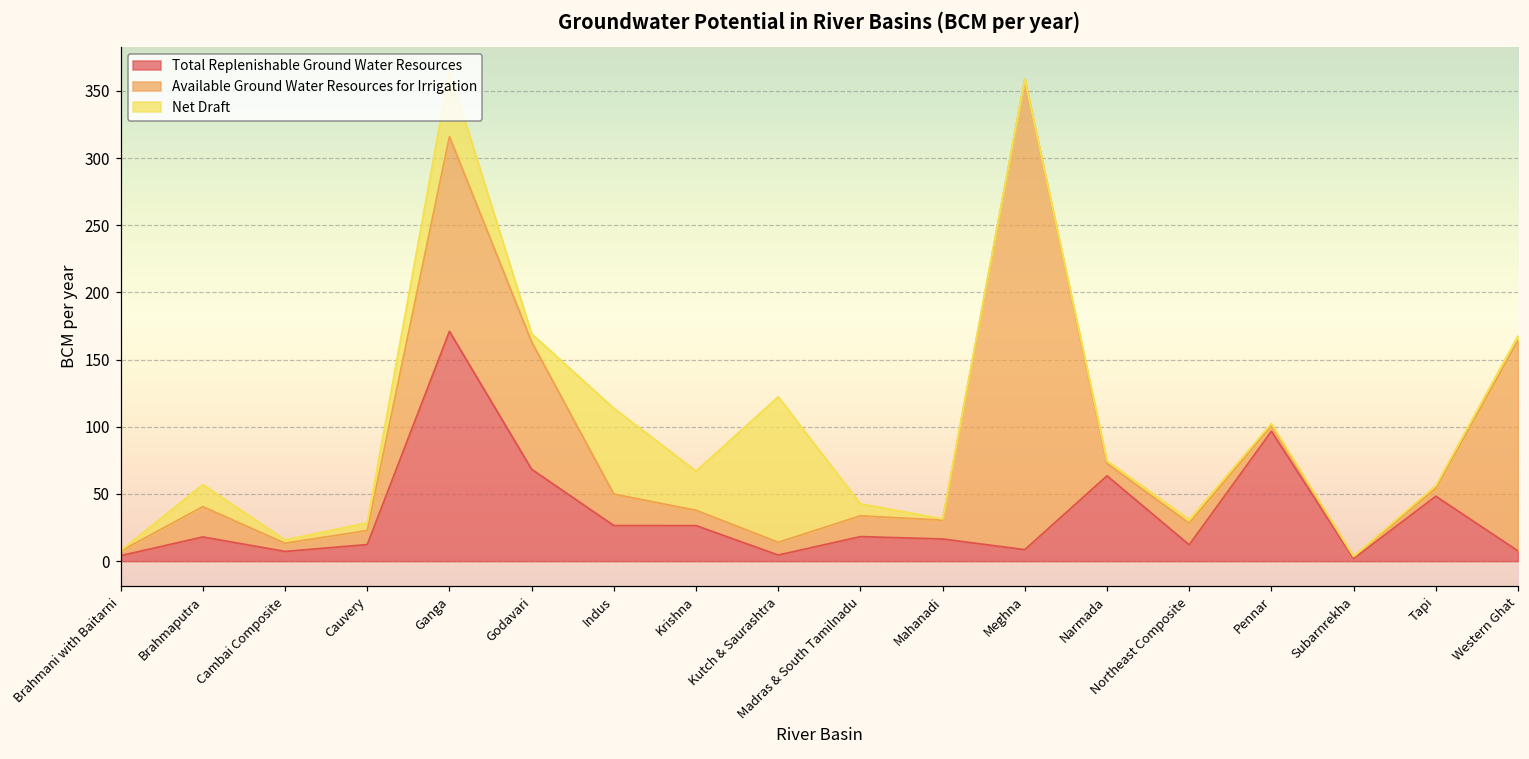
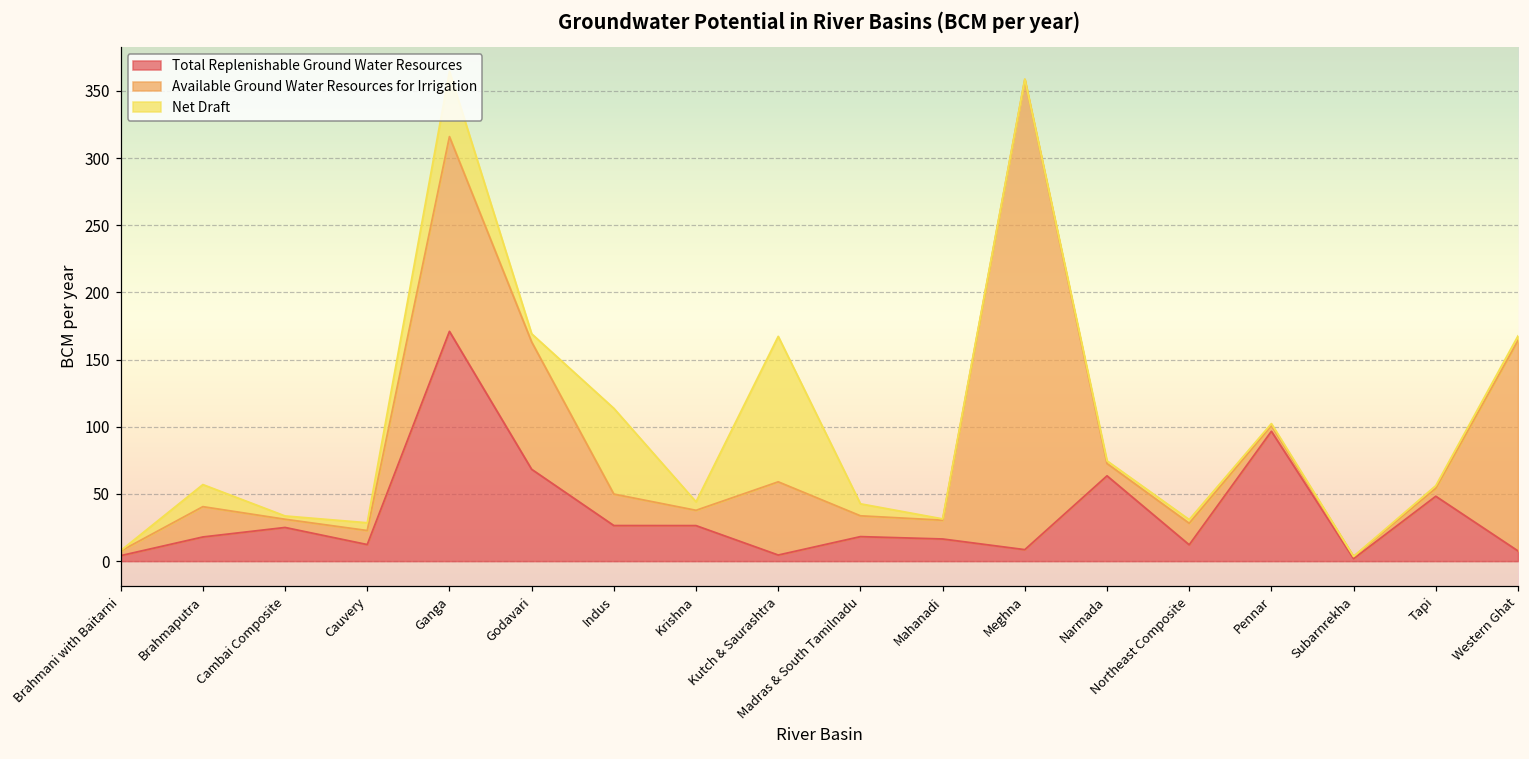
Total Replenishable Ground Water Resources, Cambai Composite: 7 -> 25
Net Draft, Krishna: 29 -> 6
Available Ground Water Resources for Irrigation, Kutch & Saurashtra: 9 -> 54
